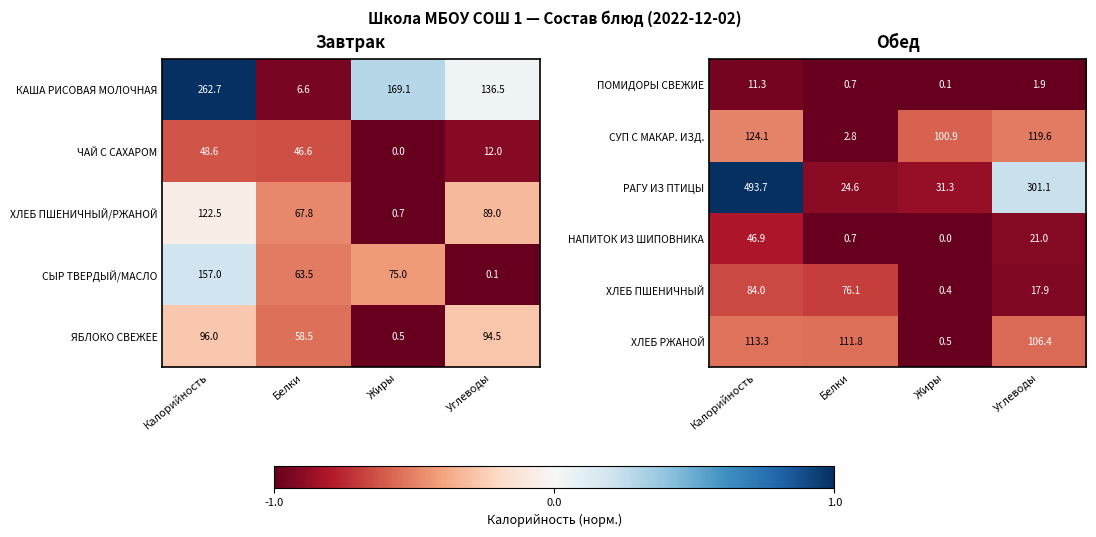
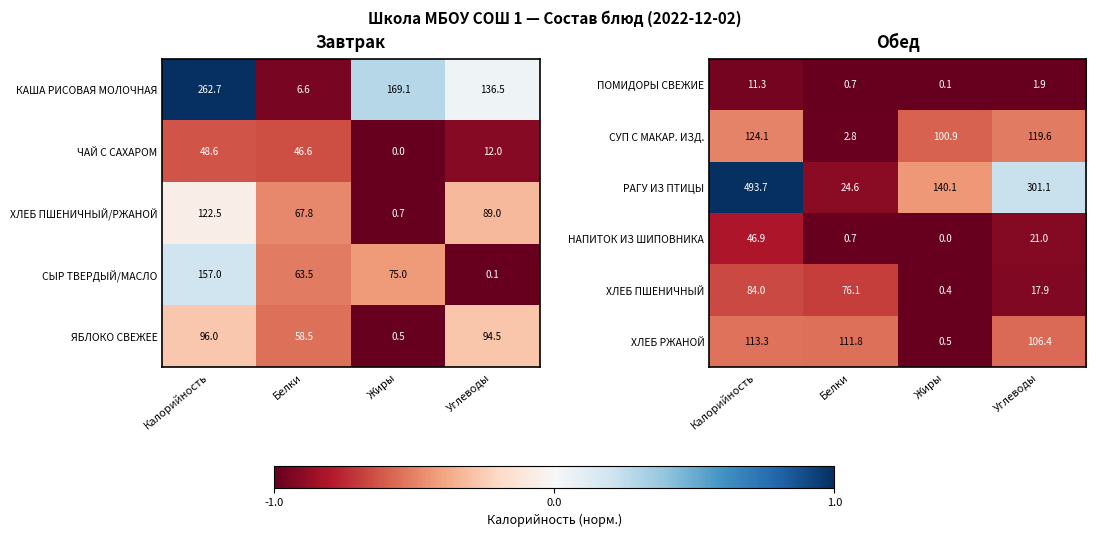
Обед, РАГУ ИЗ ПТИЦЫ, Жиры: 31.3 -> 140.1
